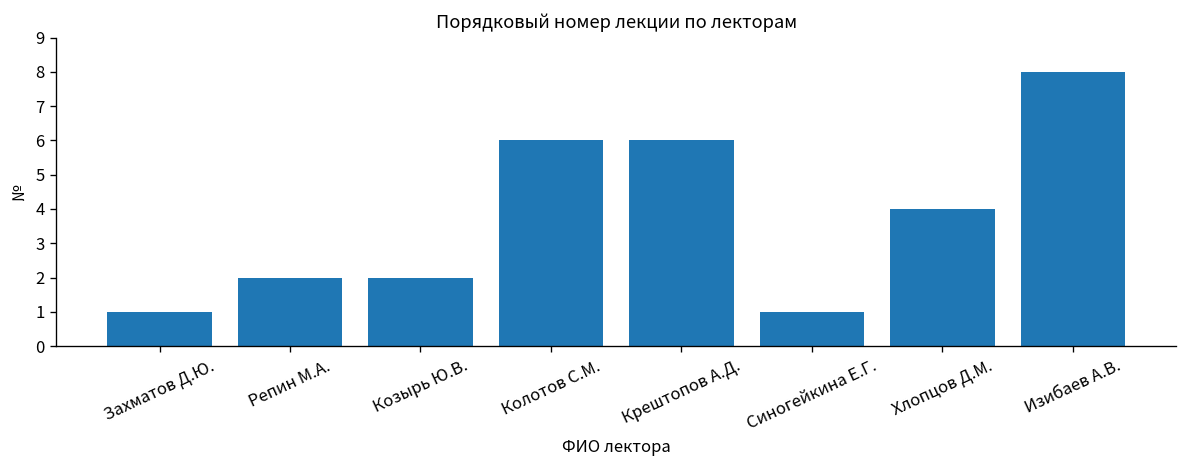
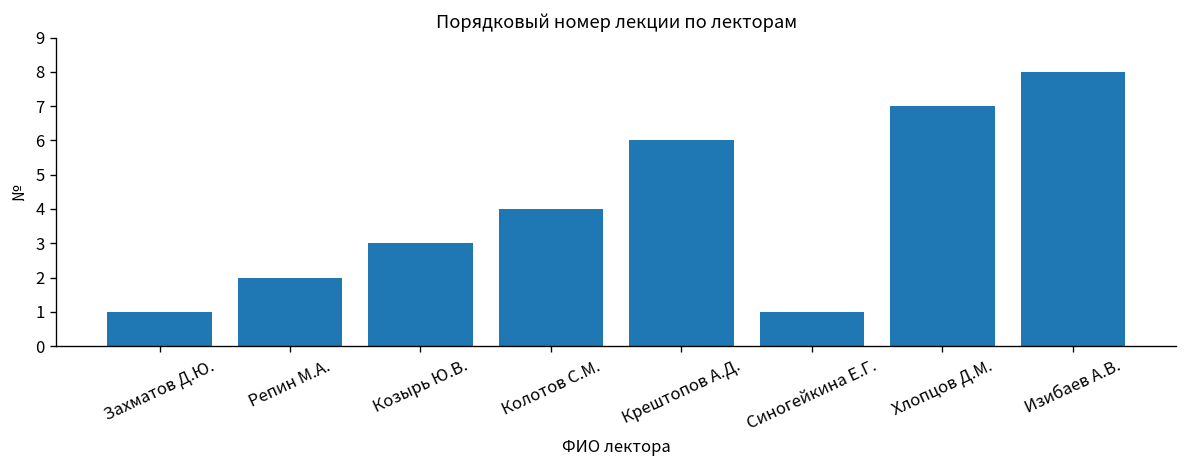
Козырь Ю.В.: 2 -> 3
Колотов С.М.: 6 -> 4
Хлопцов Д.М.: 4 -> 7
